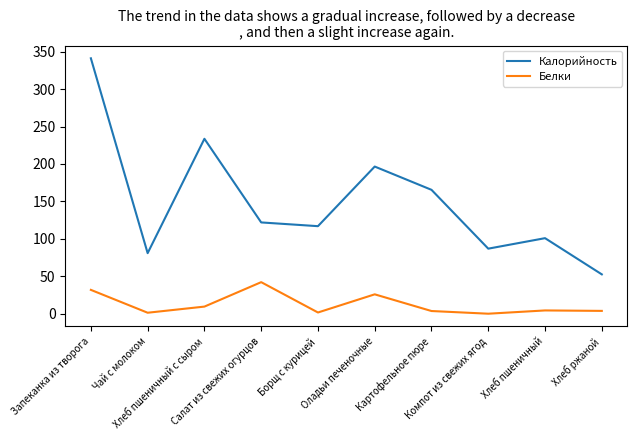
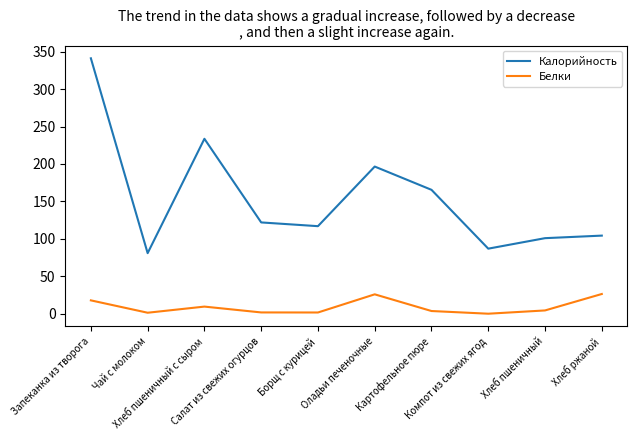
Белки, Запеканка из творога: 30 -> 20
Белки, Салат из свежих огурцов: 40 -> 0
Калорийность, Хлеб ржаной: 50 -> 100
Белки, Хлеб ржаной: 0 -> 30
